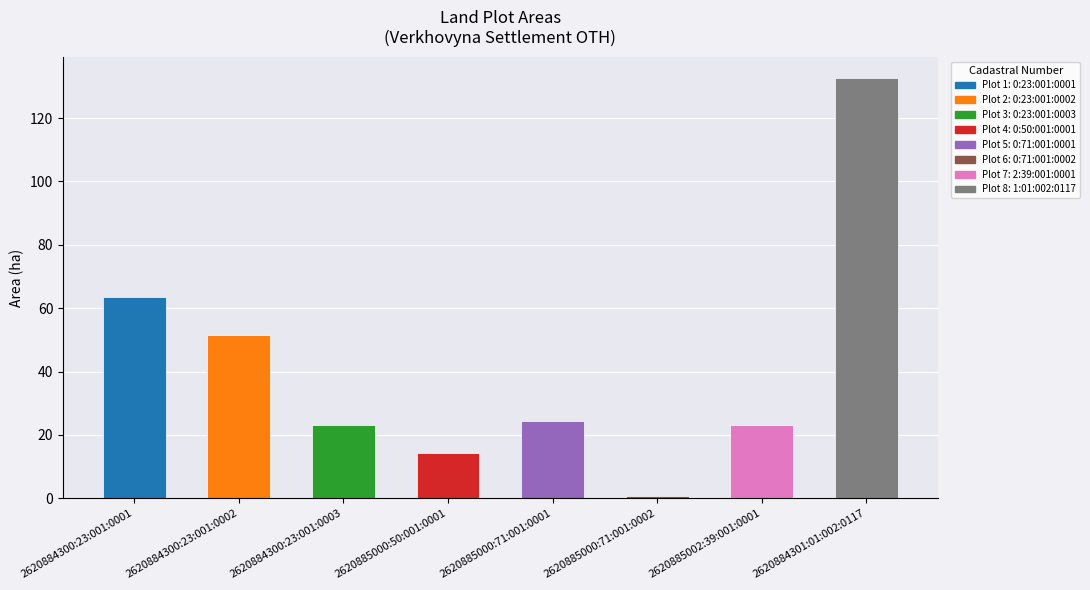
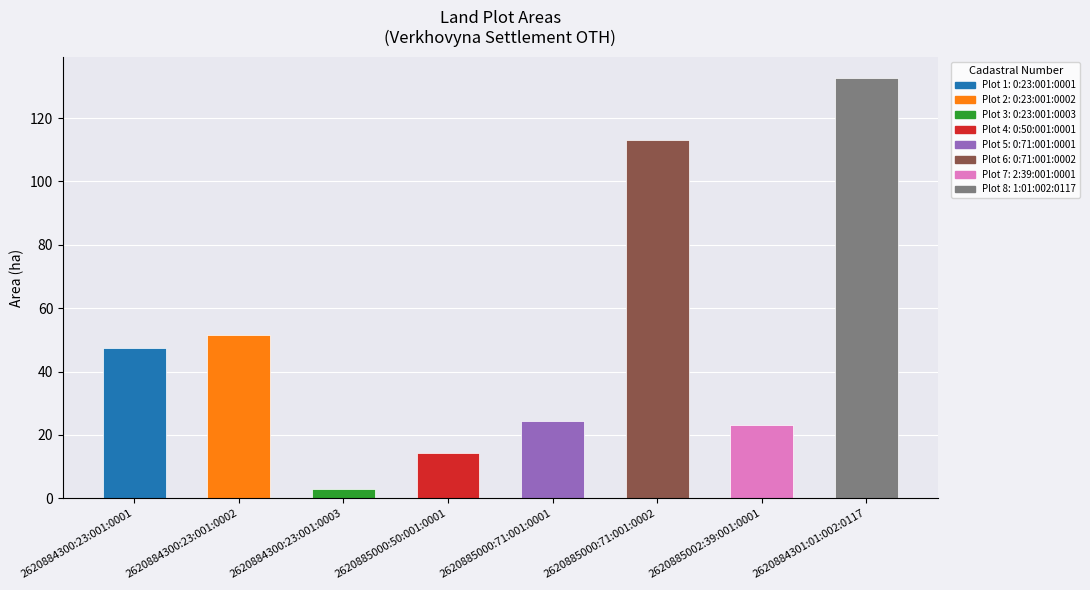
2620884300:23:001:0001: 64 -> 48
2620884300:23:001:0003: 23 -> 3
2620885000:71:001:0002: 1 -> 113
